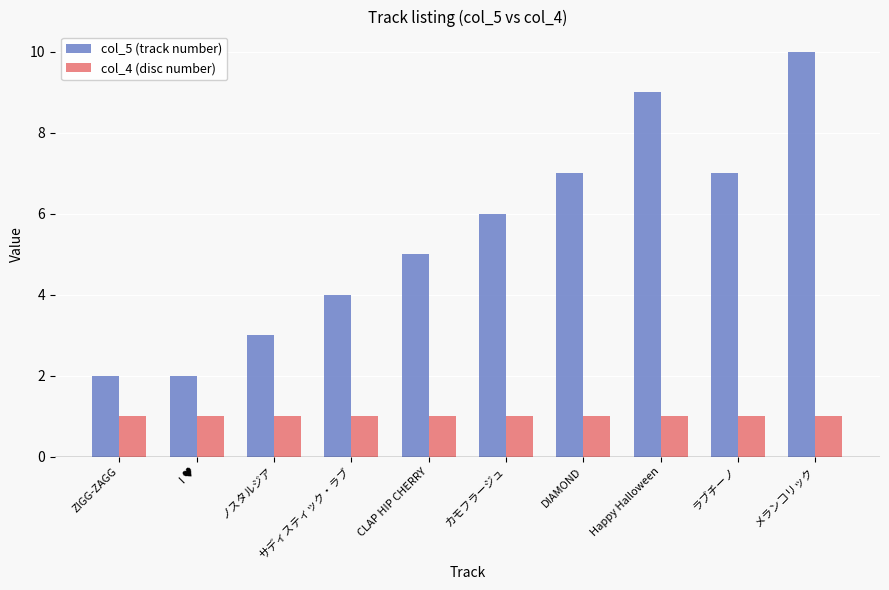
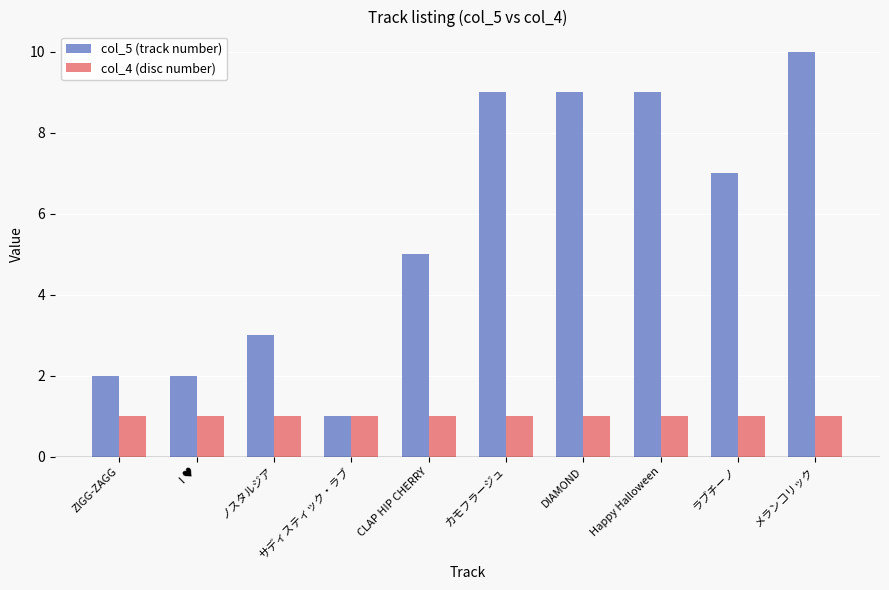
col_5 (track number), サディスティック・ラブ: 4 -> 1
col_5 (track number), カモフラージュ: 6 -> 9
col_5 (track number), DIAMOND: 7 -> 9
